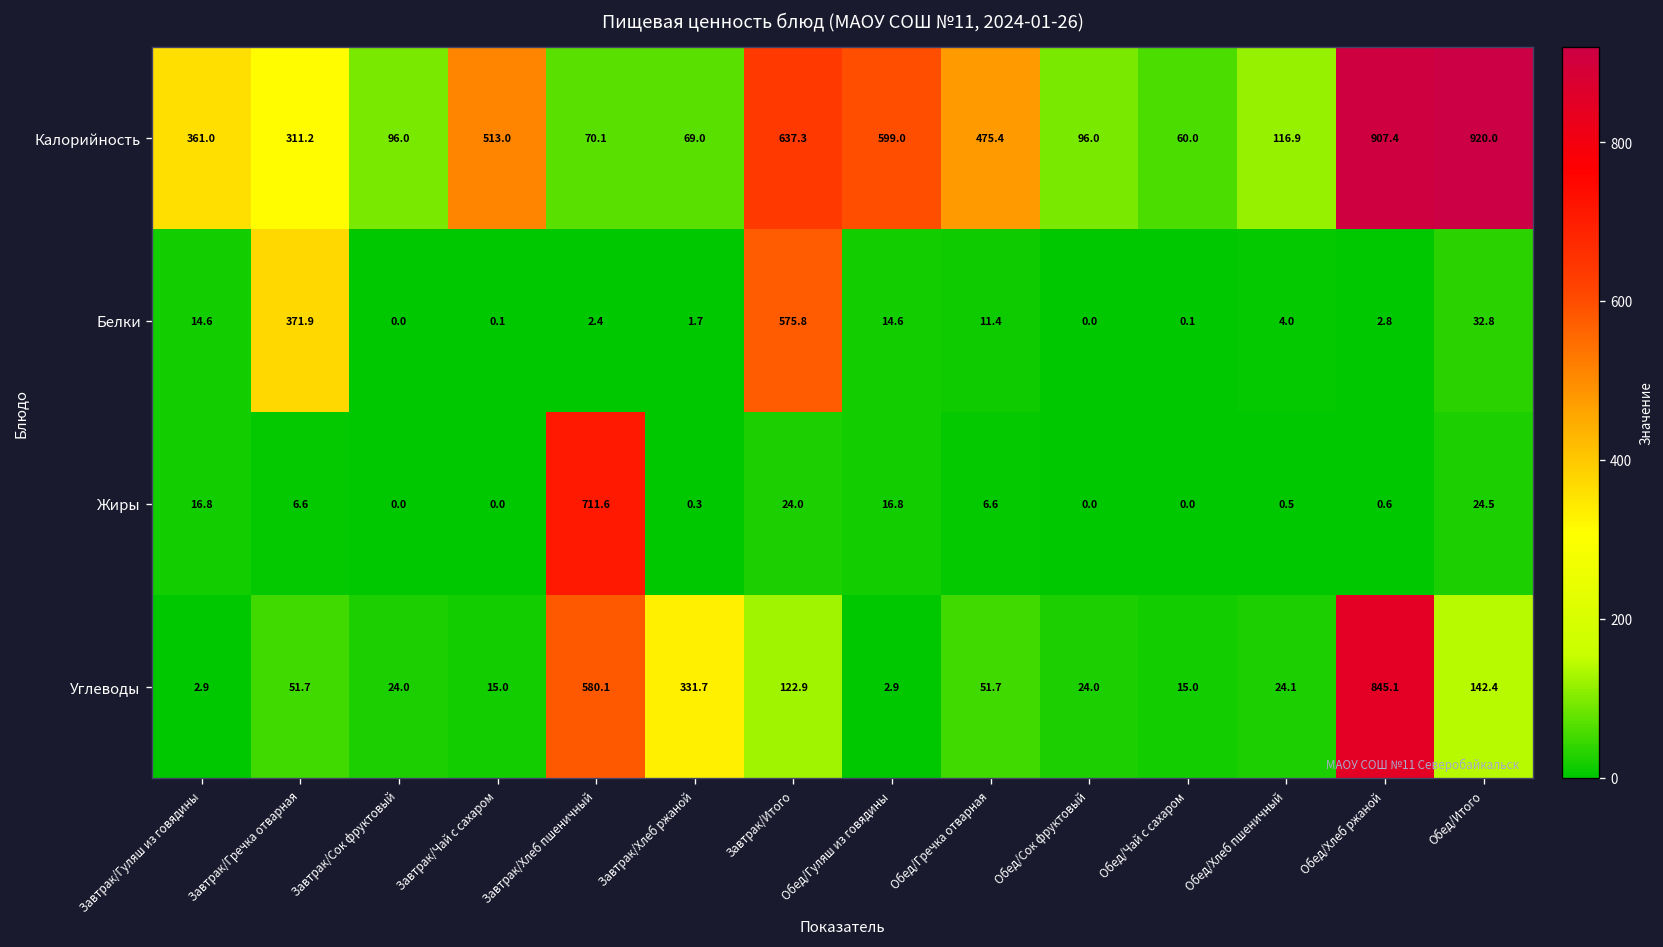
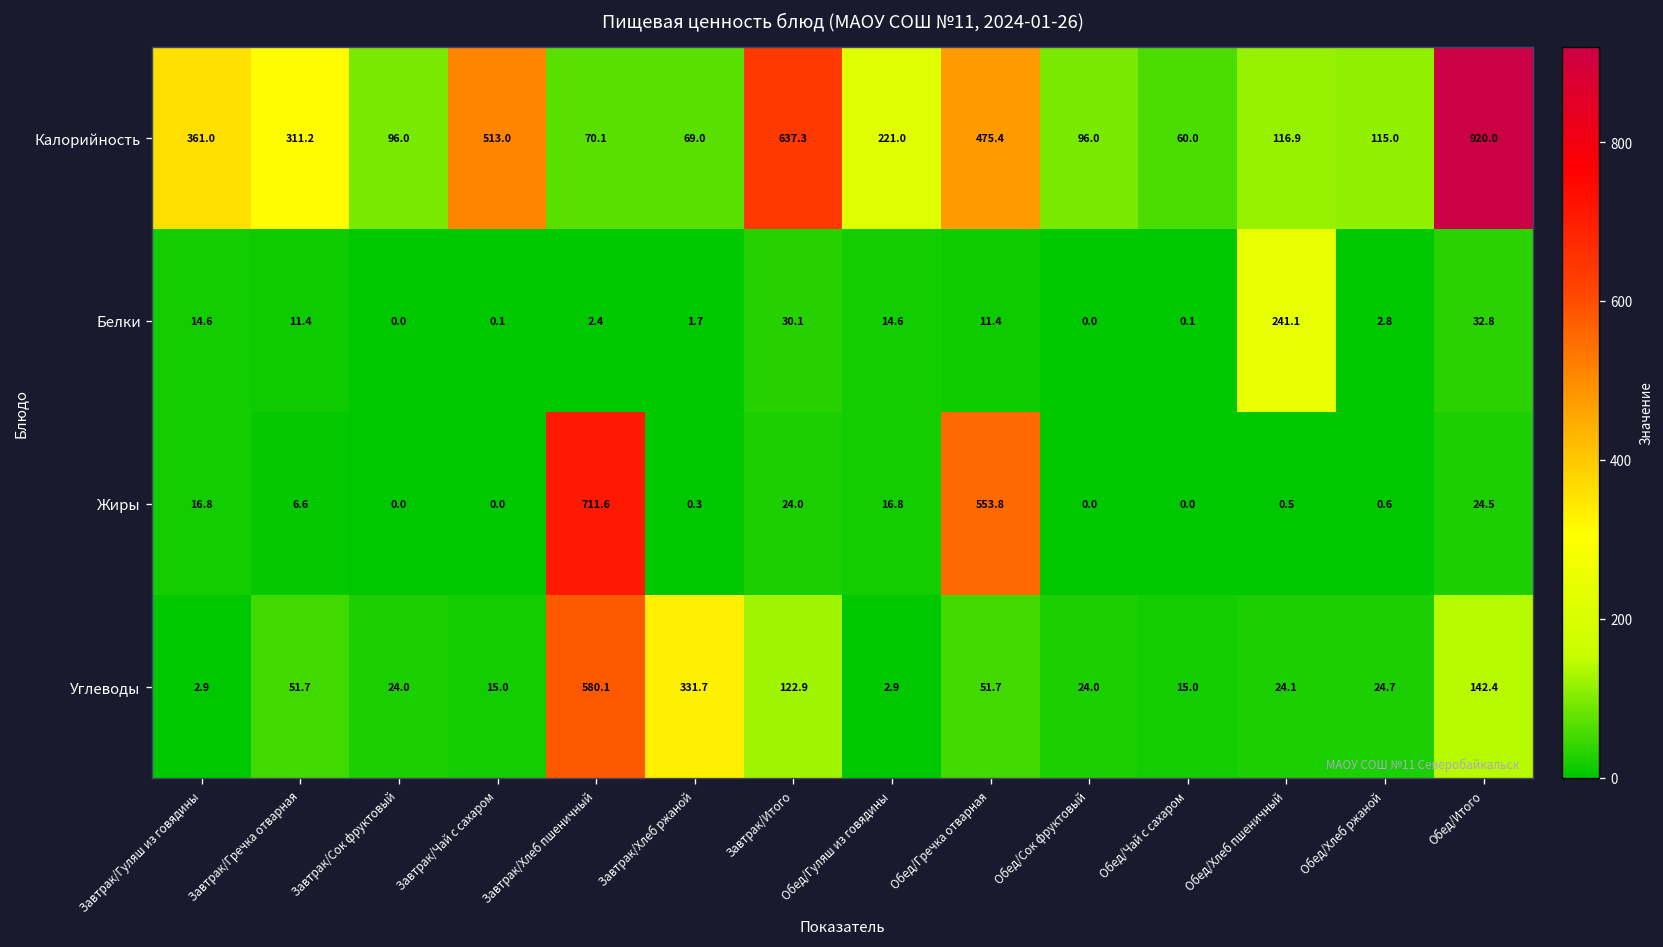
Калорийность, Обед/Гуляш из говядины: 599.0 -> 221.0
Калорийность, Обед/Хлеб ржаной: 907.4 -> 115.0
Белки, Завтрак/Гречка отварная: 371.9 -> 11.4
Белки, Завтрак/Итого: 575.8 -> 30.1
Белки, Обед/Хлеб пшеничный: 4.0 -> 241.1
Жиры, Обед/Гречка отварная: 6.6 -> 553.8
Углеводы, Обед/Хлеб ржаной: 845.1 -> 24.7
